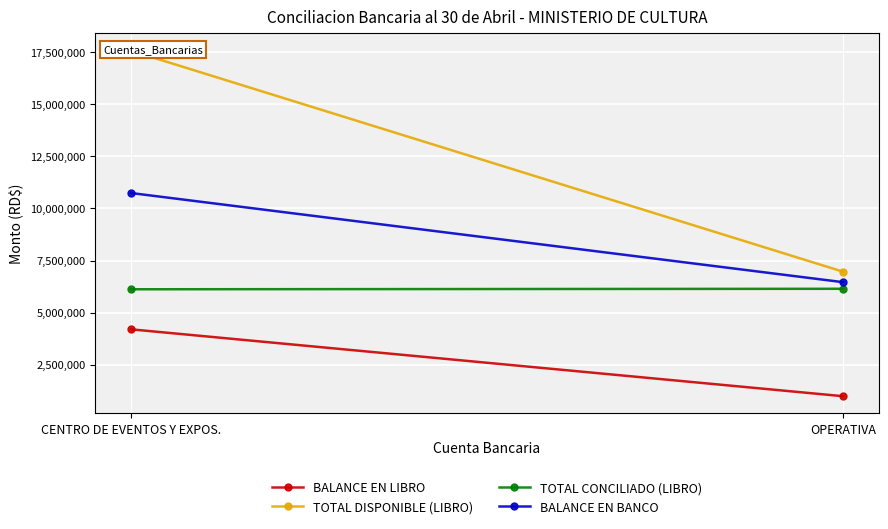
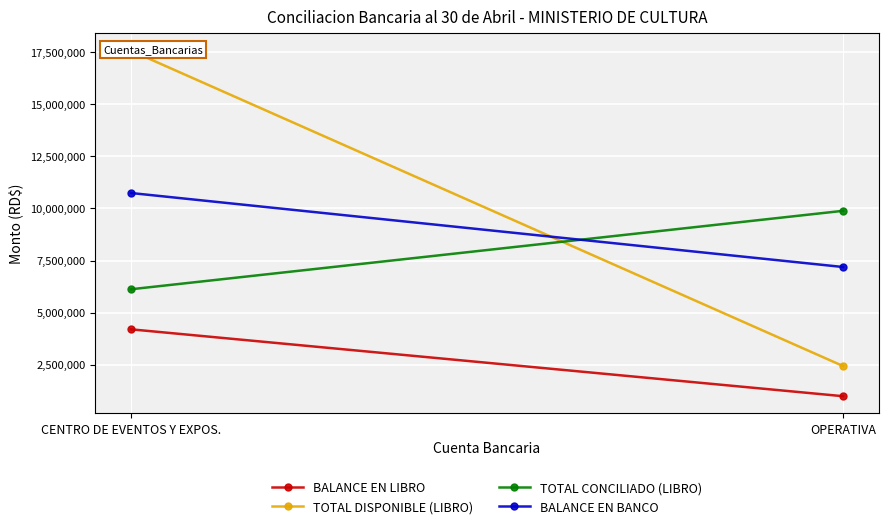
TOTAL DISPONIBLE (LIBRO), OPERATIVA: 7,000,000 -> 2,400,000
TOTAL CONCILIADO (LIBRO), OPERATIVA: 6,100,000 -> 9,900,000
BALANCE EN BANCO, OPERATIVA: 6,500,000 -> 7,200,000
